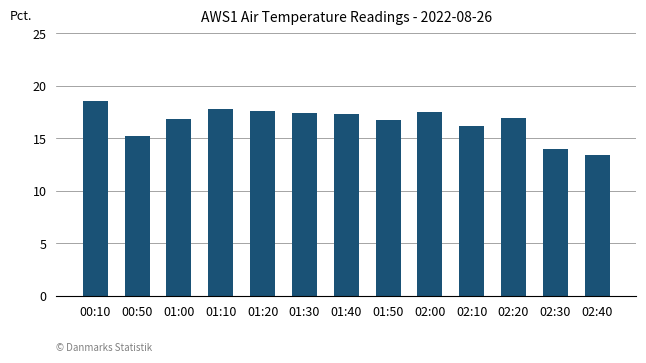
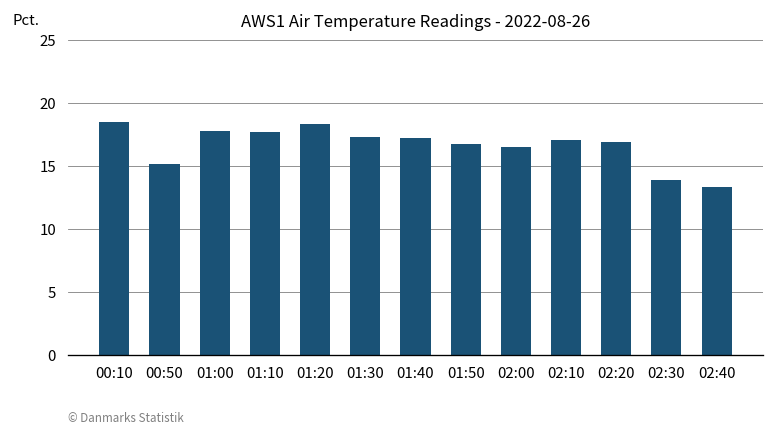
01:00: 16.9 -> 17.8
01:20: 17.6 -> 18.3
02:00: 17.5 -> 16.5
02:10: 16.2 -> 17.0
